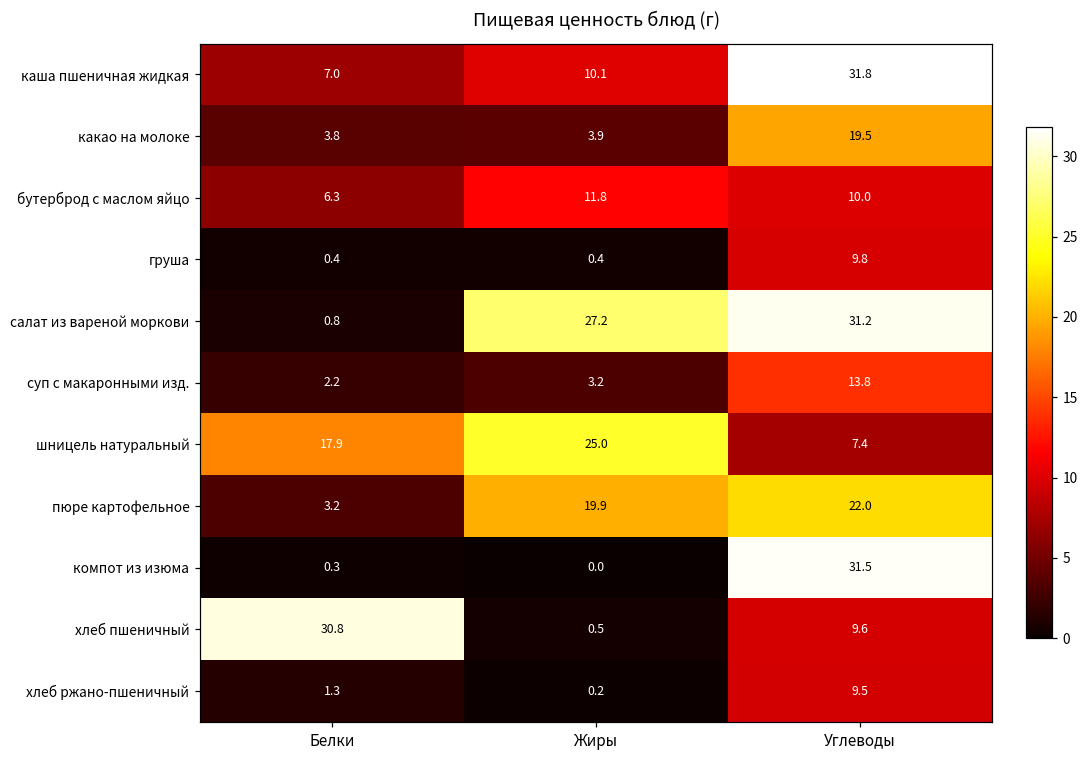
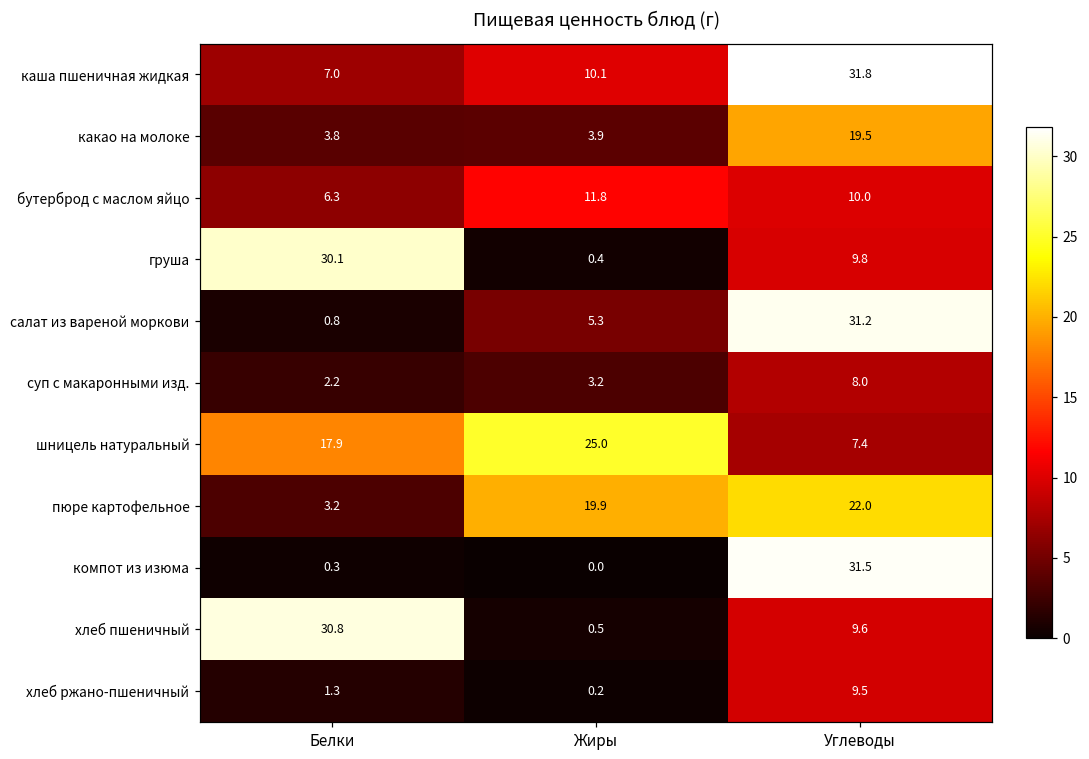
груша, Белки: 0.4 -> 30.1
салат из вареной моркови, Жиры: 27.2 -> 5.3
суп с макаронными изд., Углеводы: 13.8 -> 8.0
